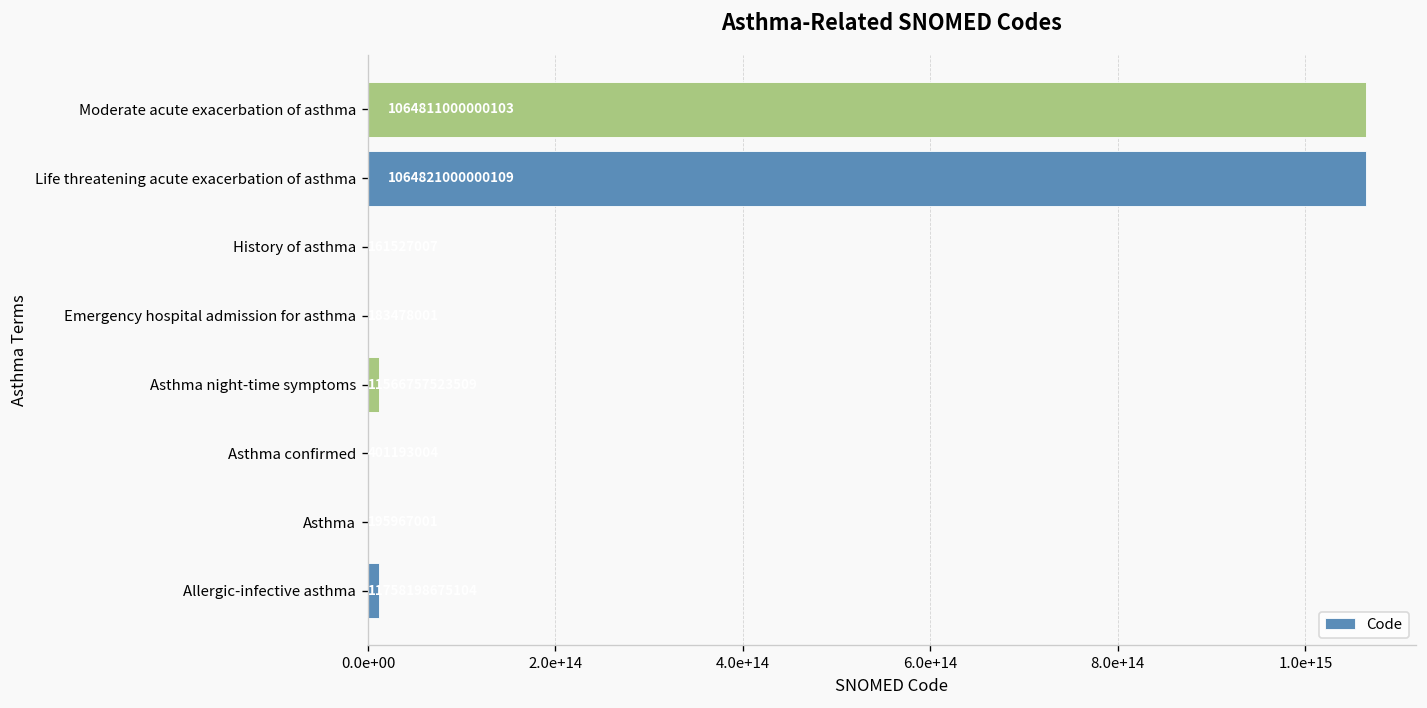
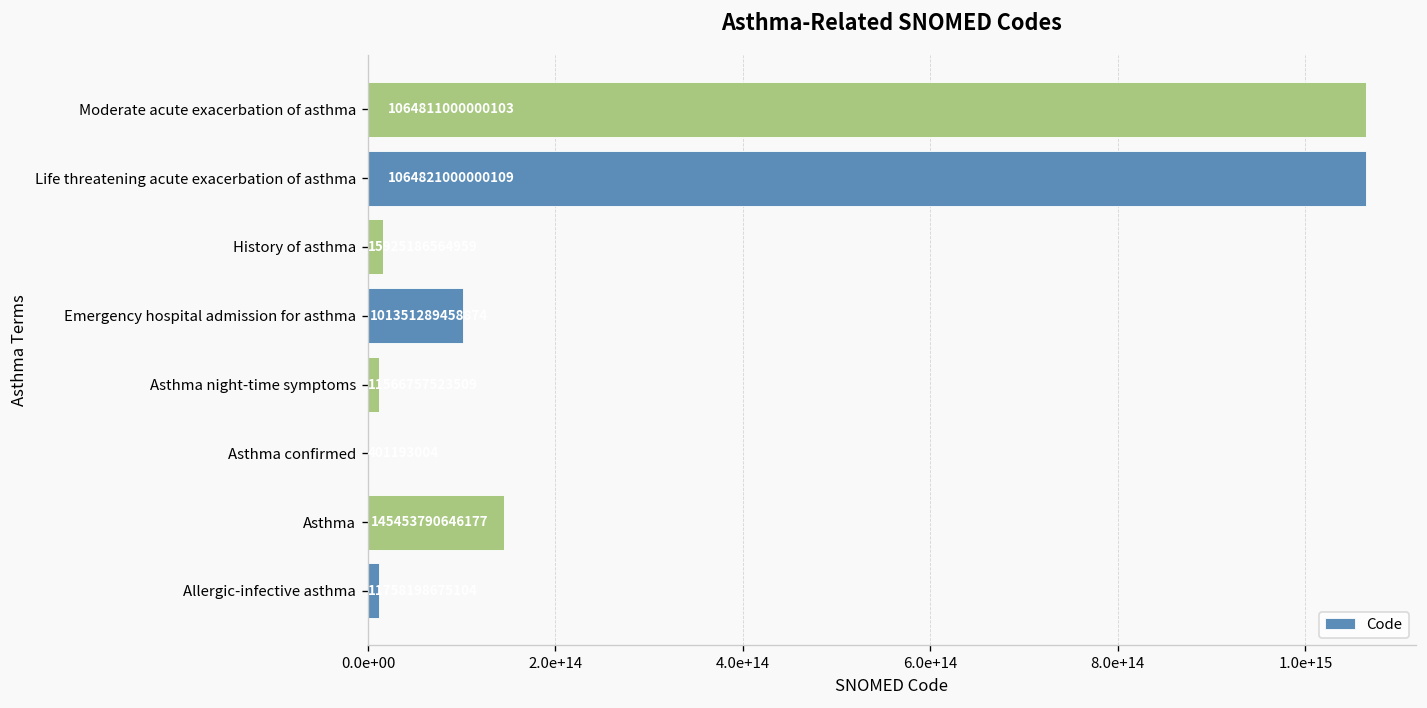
History of asthma: 0 -> 20000000000000
Emergency hospital admission for asthma: 0 -> 100000000000000
Asthma: 0 -> 150000000000000
